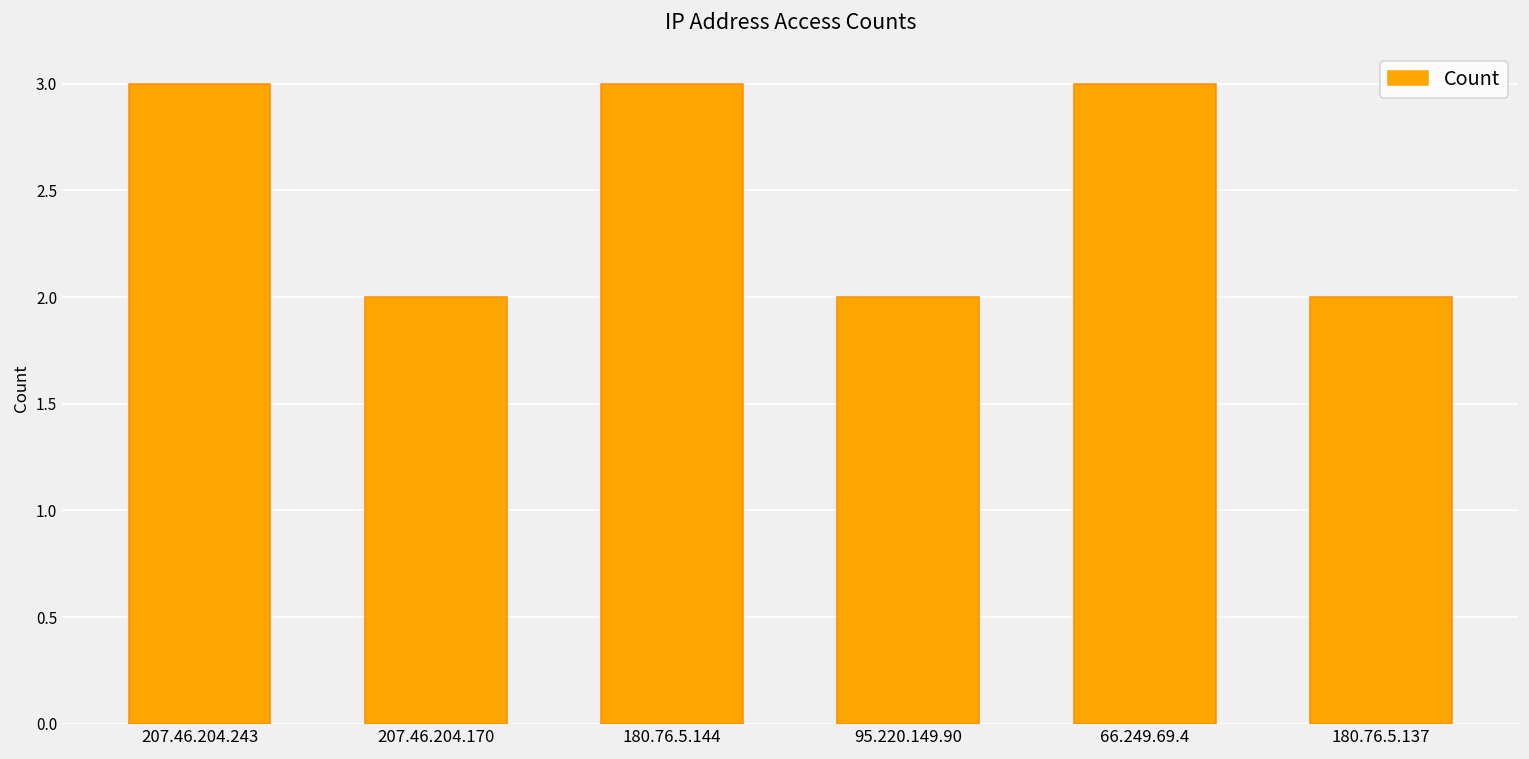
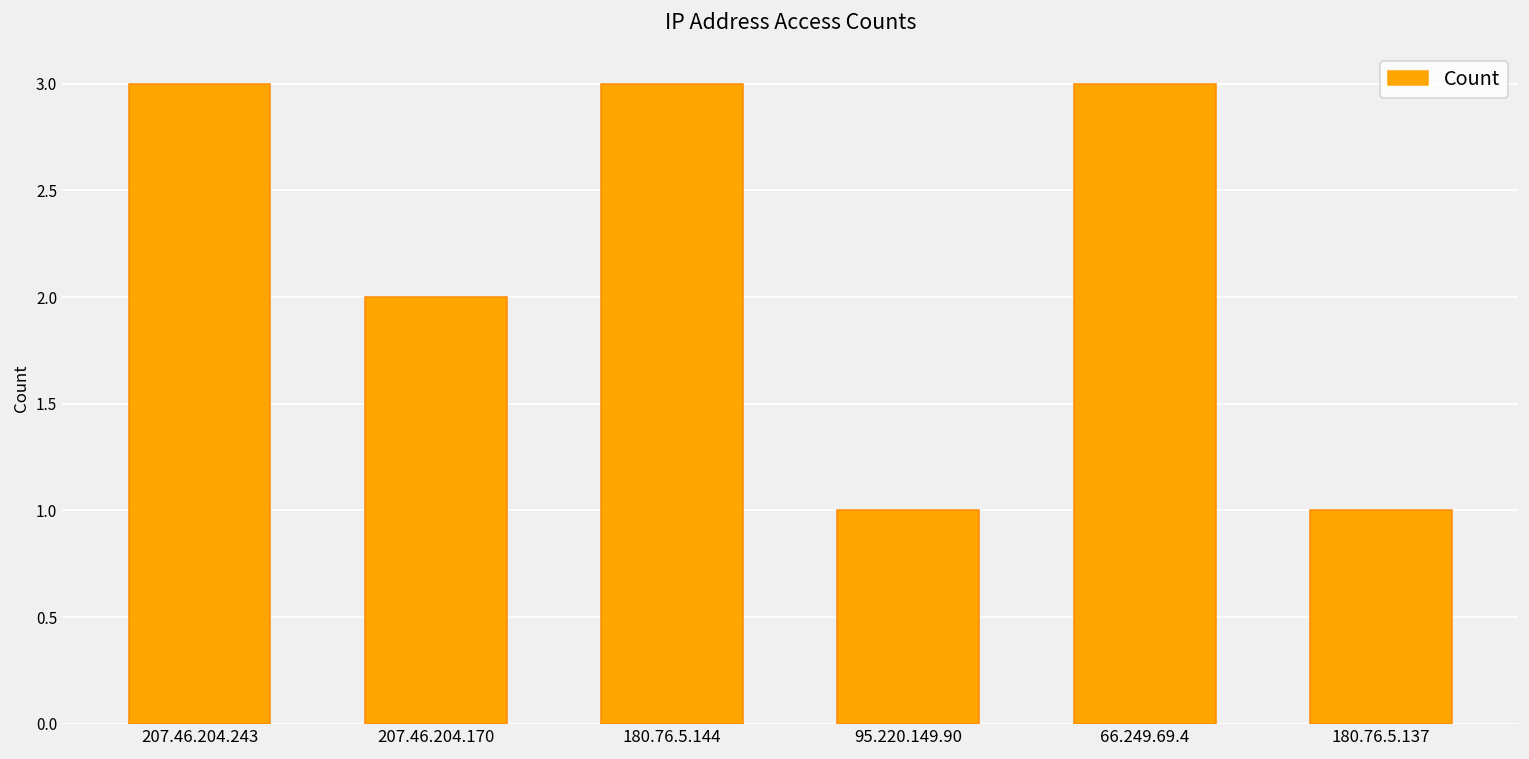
95.220.149.90: 2 -> 1
180.76.5.137: 2 -> 1
